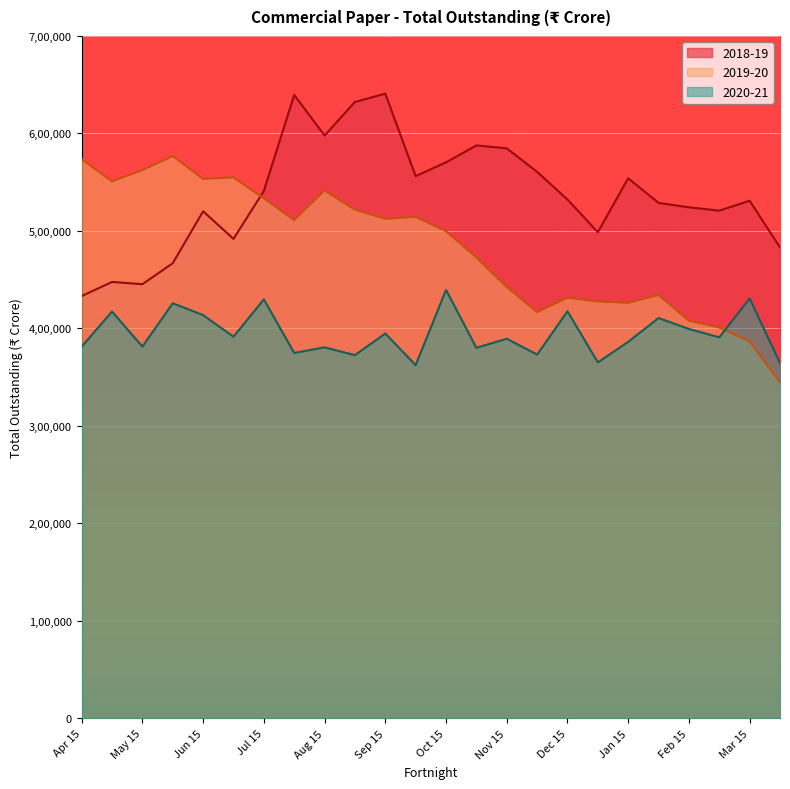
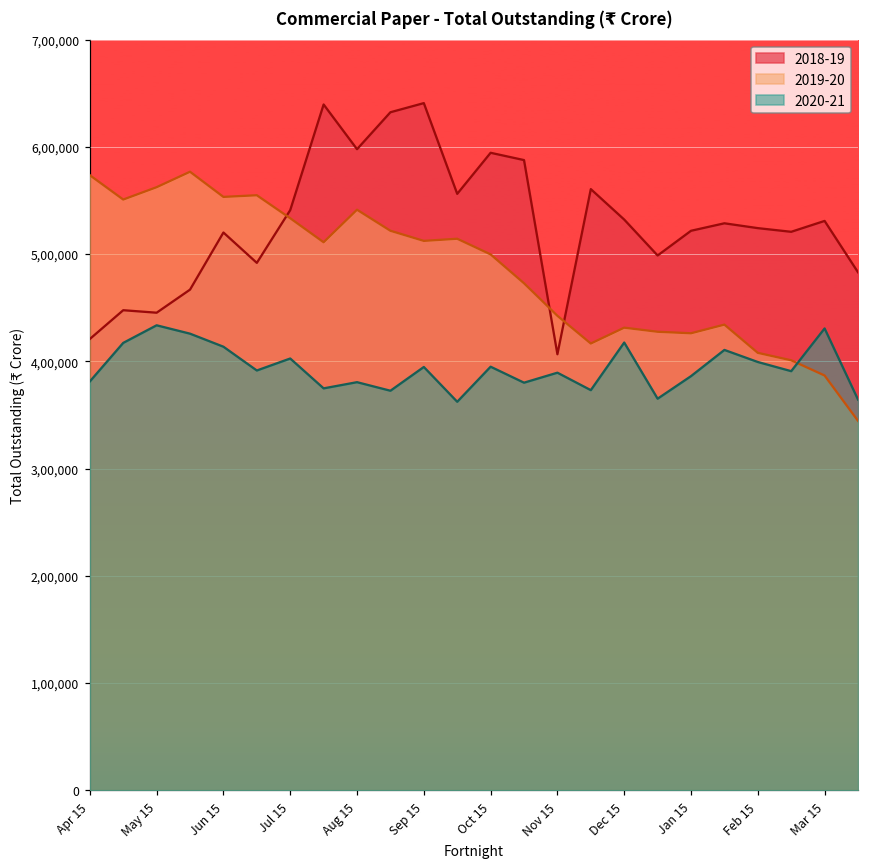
2018-19, Apr 15: 430,000 -> 420,000
2020-21, May 15: 380,000 -> 430,000
2020-21, Jul 15: 430,000 -> 400,000
2018-19, Oct 15: 570,000 -> 590,000
2020-21, Oct 15: 440,000 -> 400,000
2018-19, Nov 15: 580,000 -> 410,000
2018-19, Jan 15: 550,000 -> 520,000
